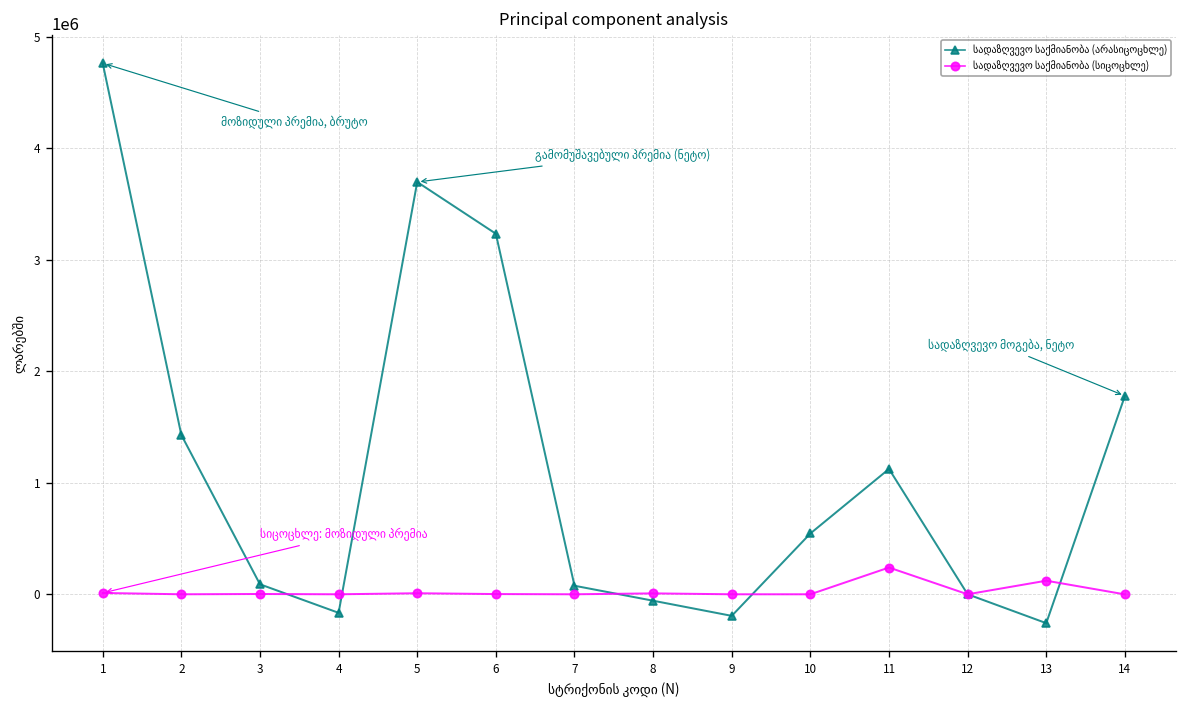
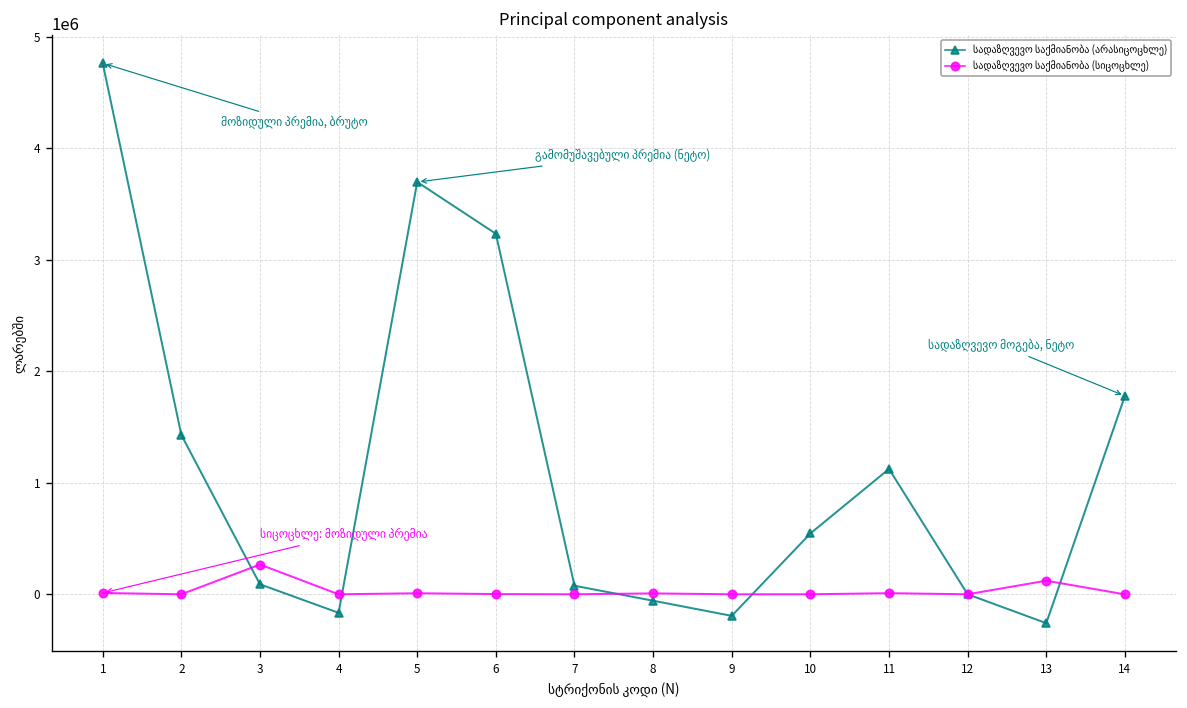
სადაზღვევო საქმიანობა (სიცოცხლე), 3: 0 -> 300000
სადაზღვევო საქმიანობა (სიცოცხლე), 11: 200000 -> 0
